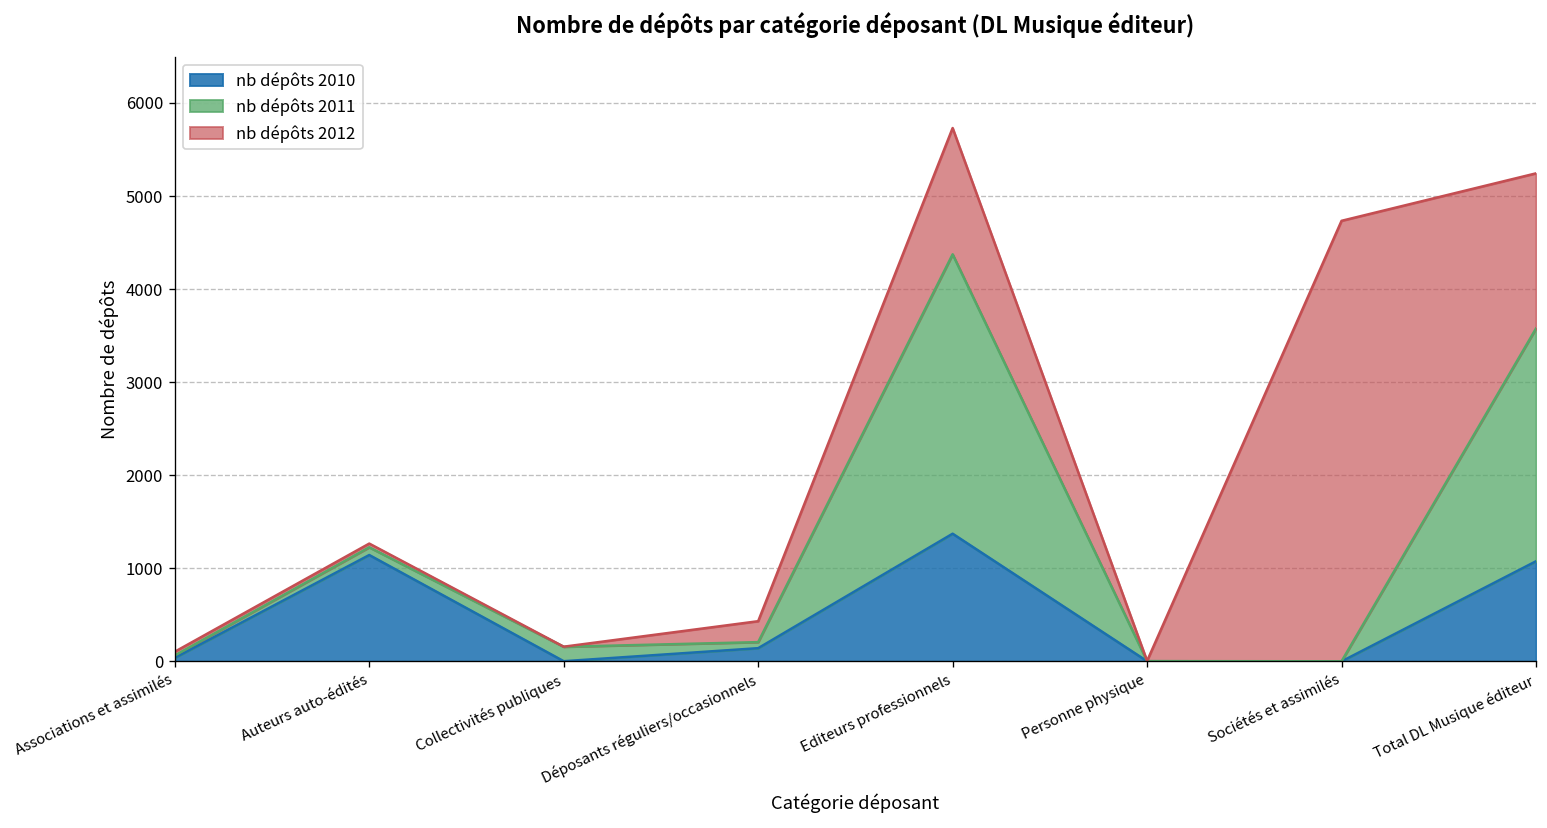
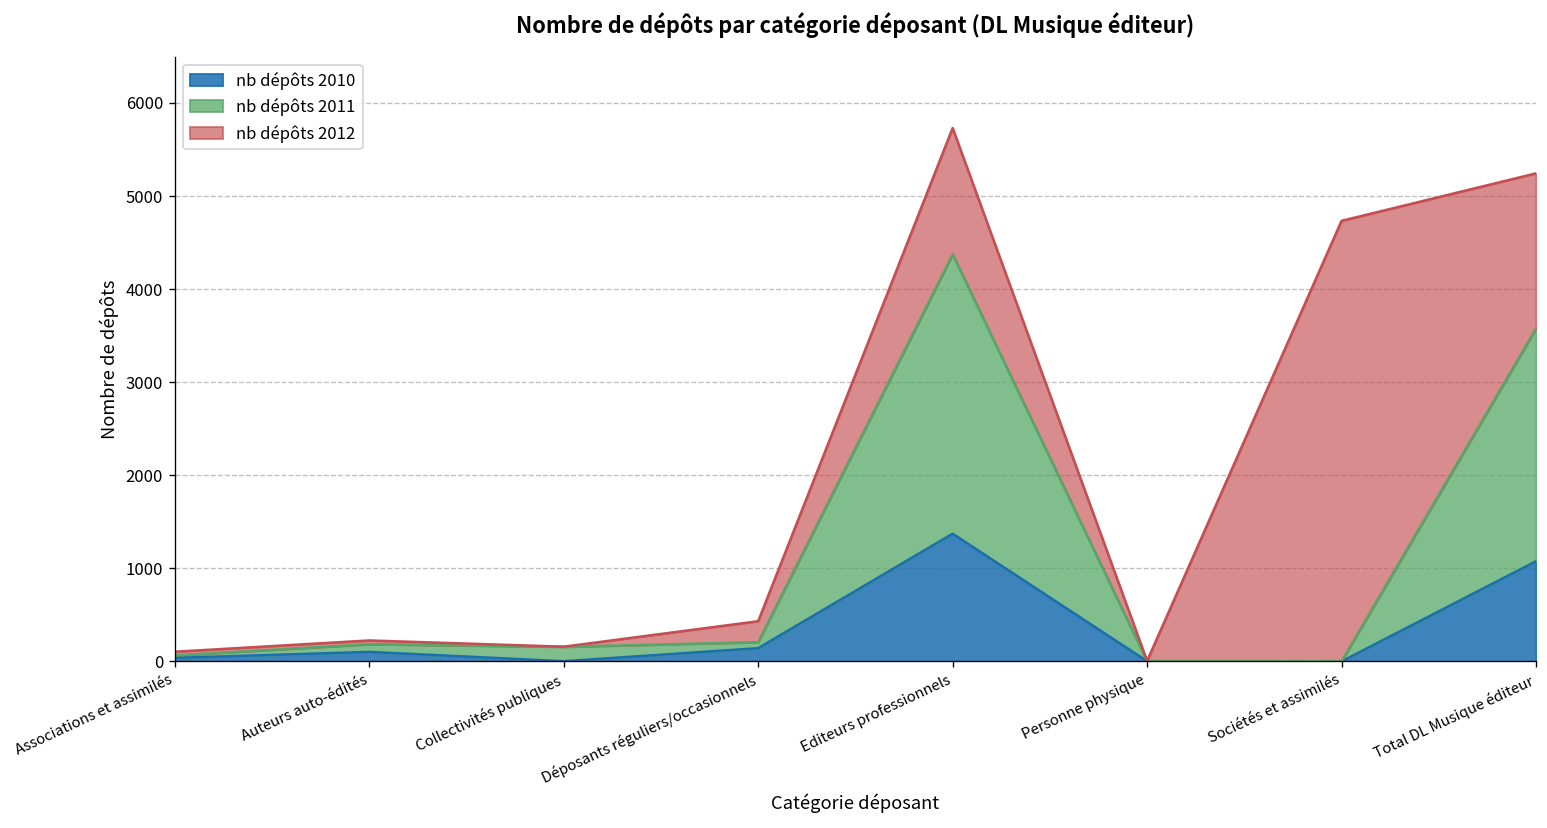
nb dépôts 2010, Auteurs auto-édités: 1100 -> 100
